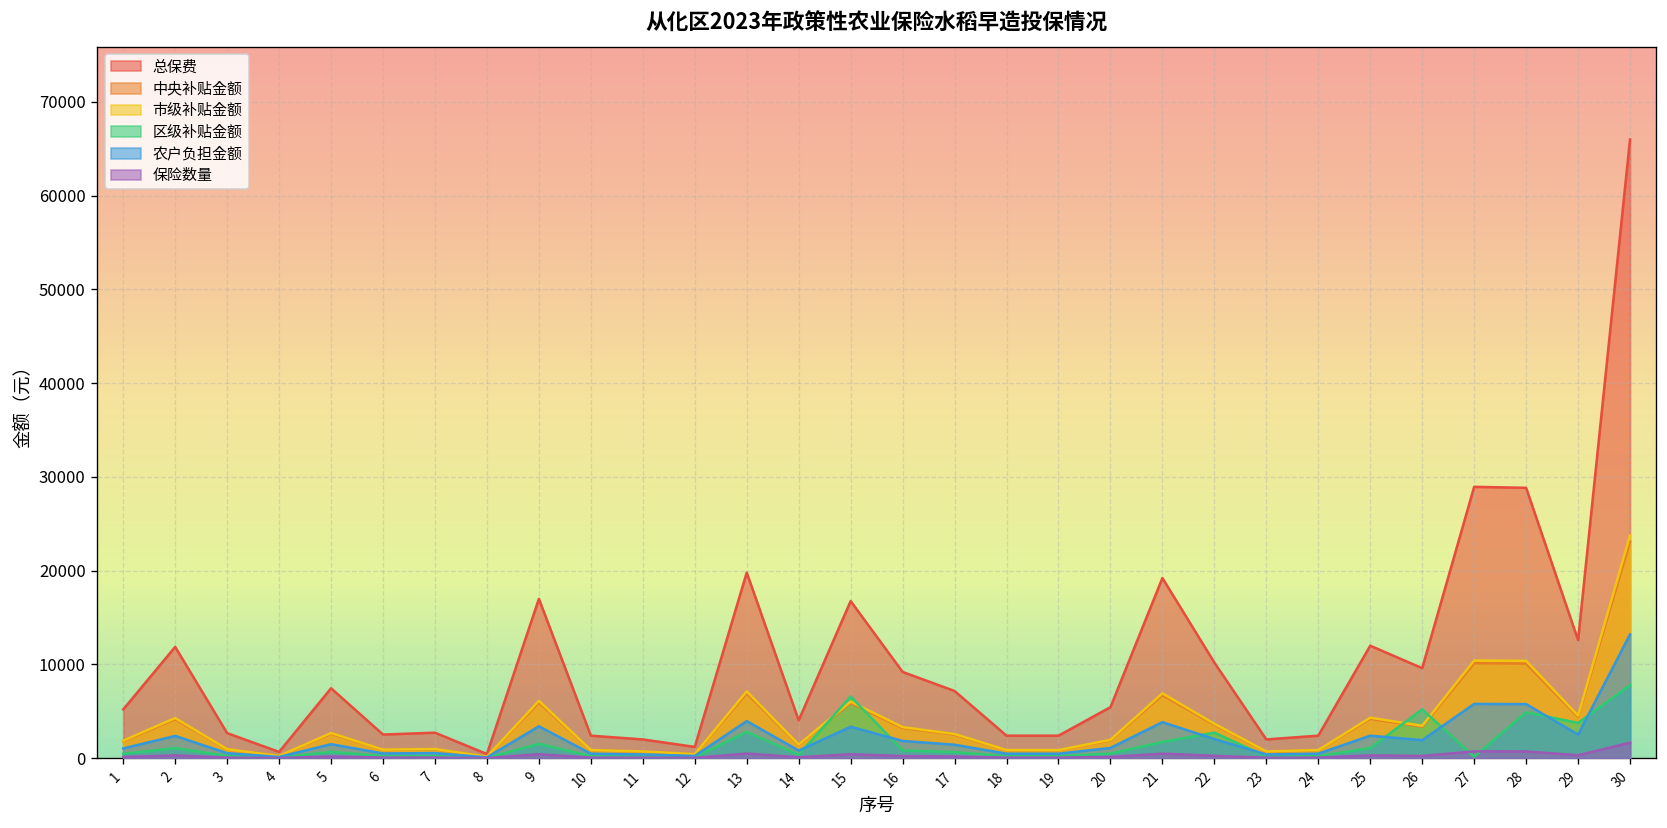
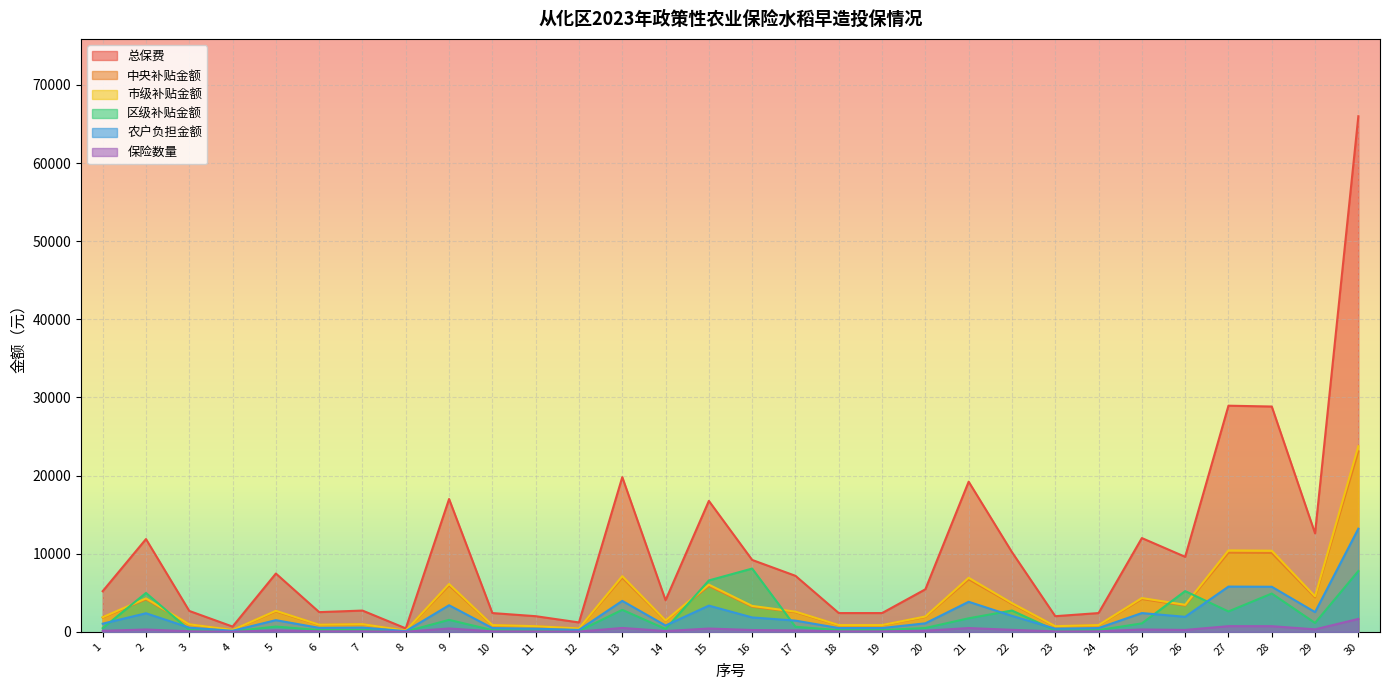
区级补贴金额, 2: 1000 -> 5000
区级补贴金额, 16: 1000 -> 8000
区级补贴金额, 27: 0 -> 3000
区级补贴金额, 29: 4000 -> 1000
